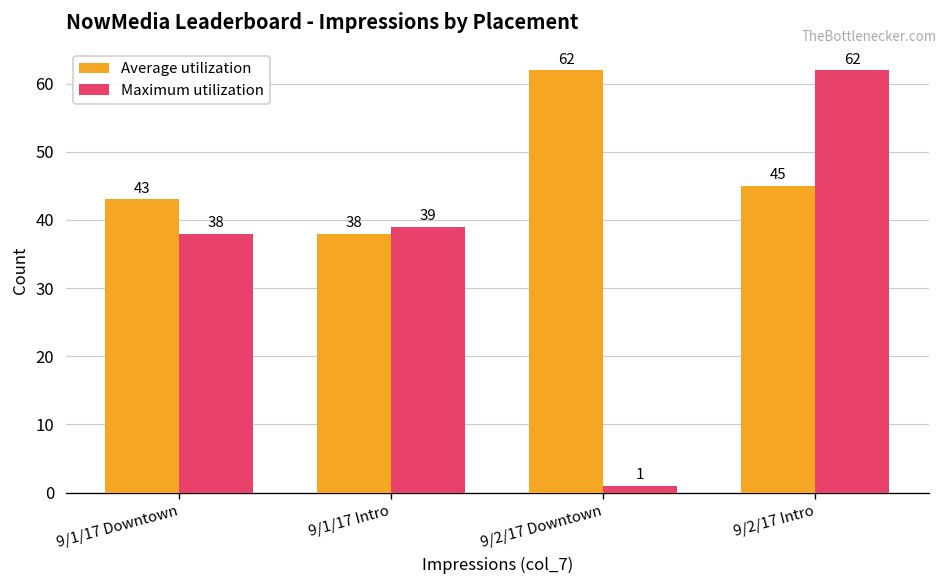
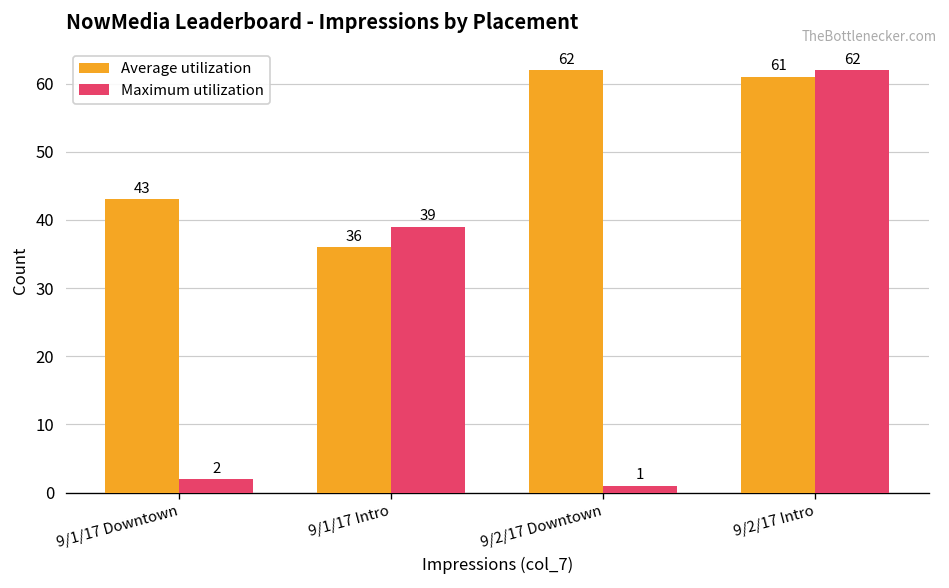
Maximum utilization, 9/1/17 Downtown: 38 -> 2
Average utilization, 9/1/17 Intro: 38 -> 36
Average utilization, 9/2/17 Intro: 45 -> 61
